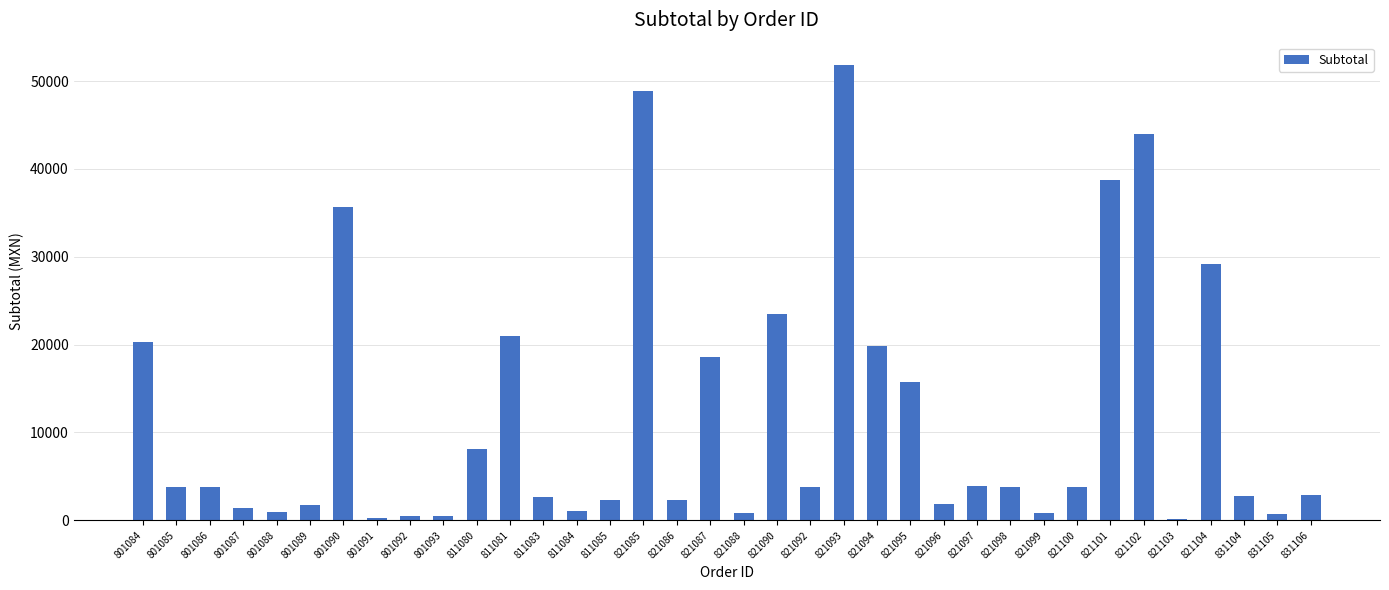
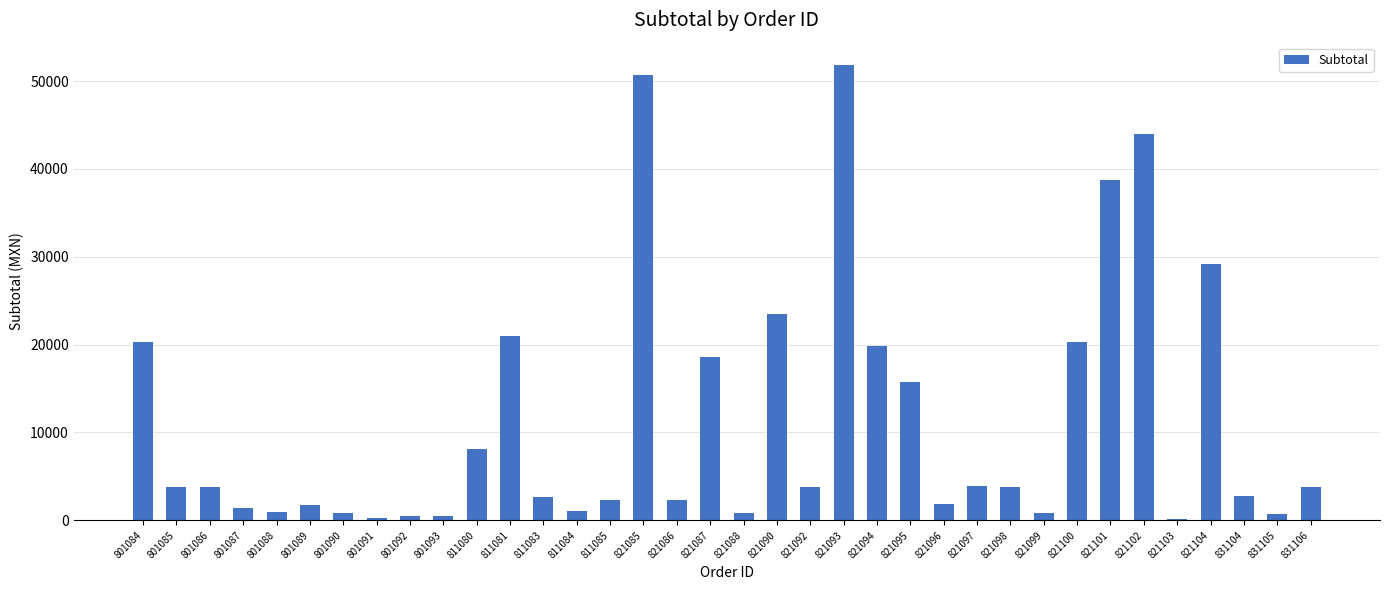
801090: 36000 -> 1000
821085: 49000 -> 51000
821100: 4000 -> 20000
831106: 3000 -> 4000
